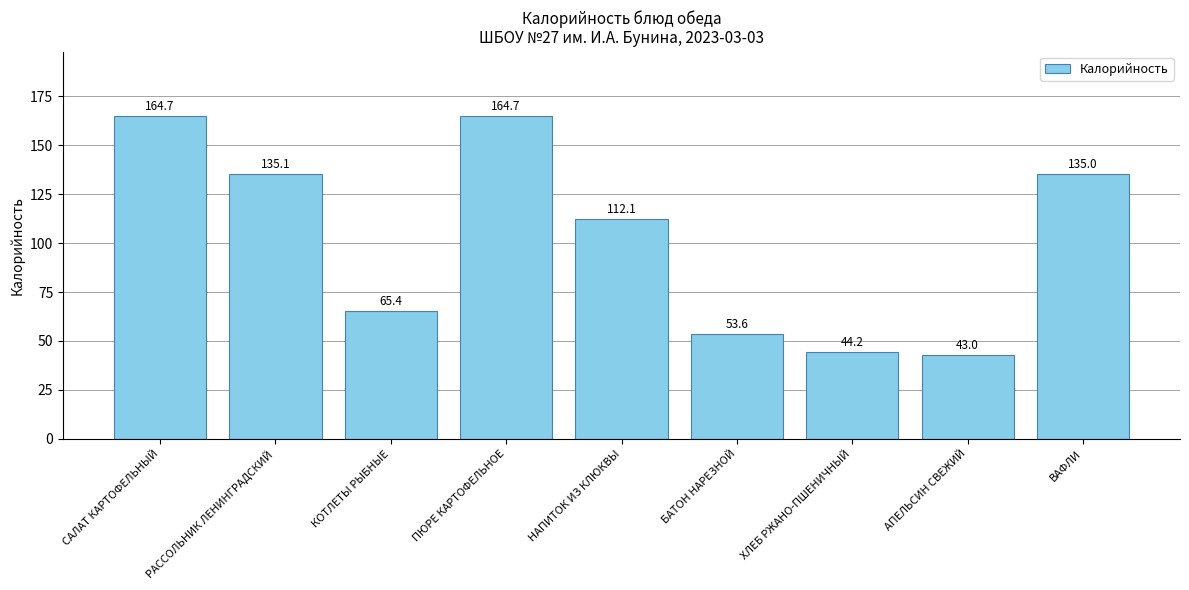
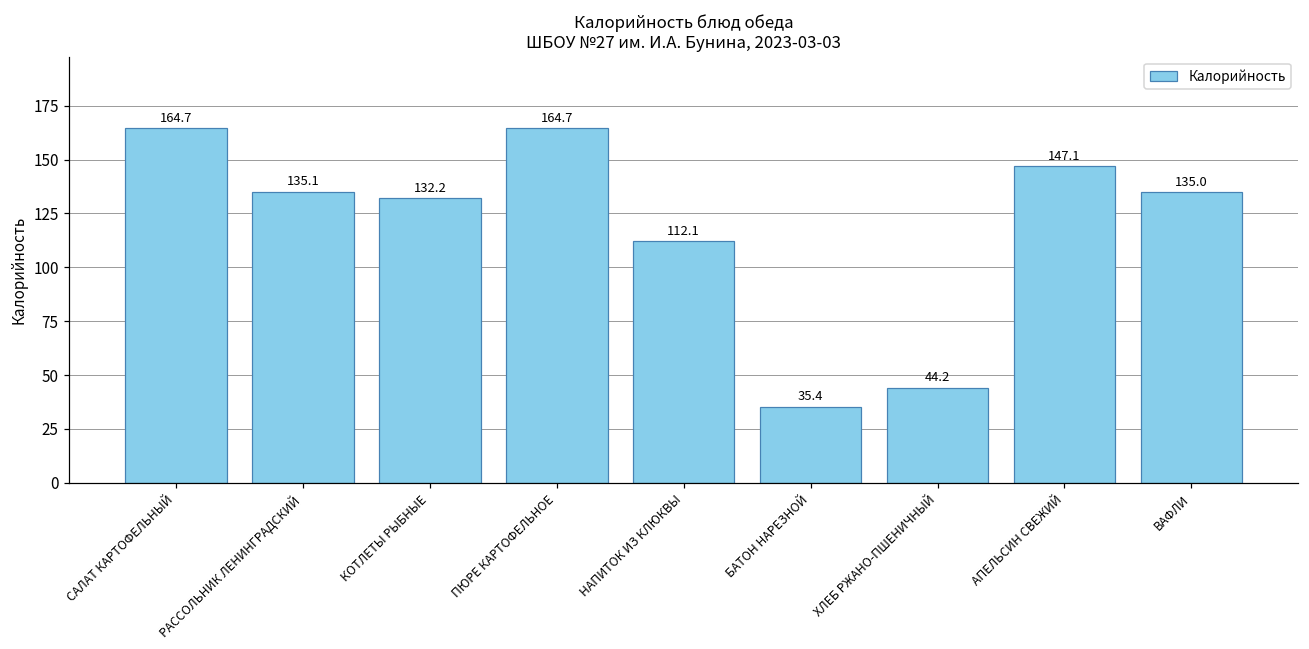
КОТЛЕТЫ РЫБНЫЕ: 65.4 -> 132.2
БАТОН НАРЕЗНОЙ: 53.6 -> 35.4
АПЕЛЬСИН СВЕЖИЙ: 43.0 -> 147.1
